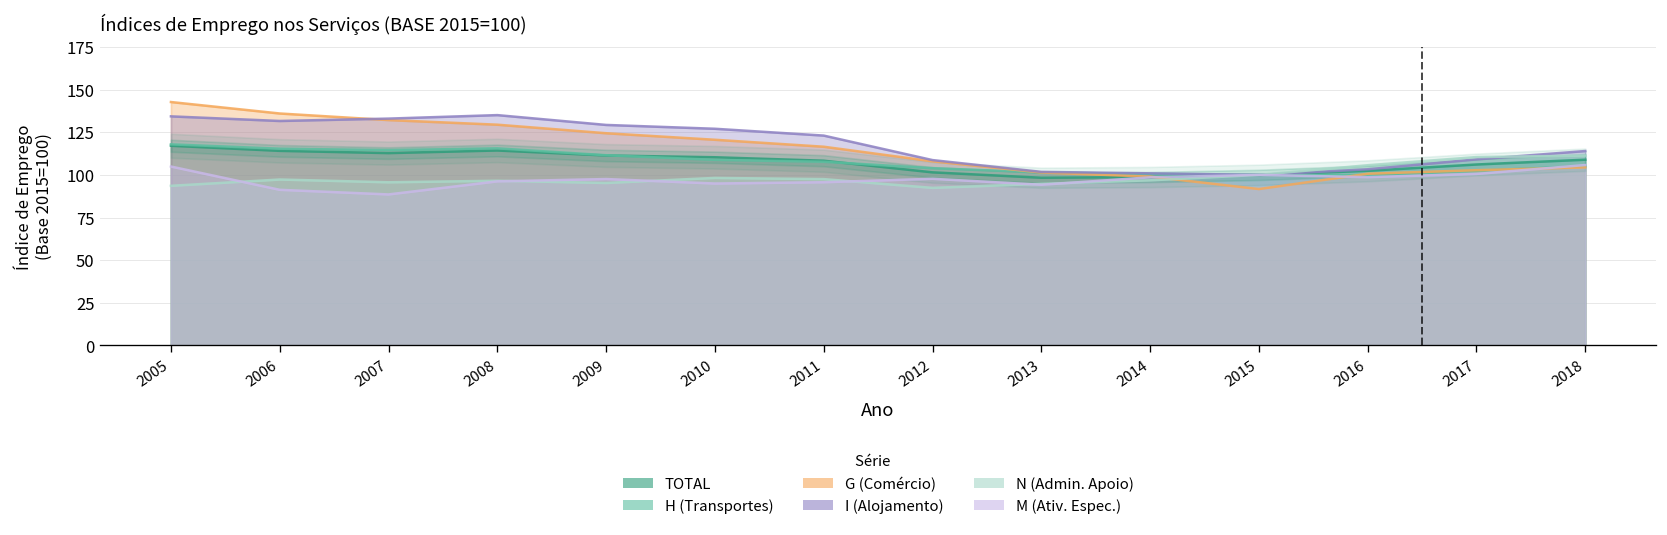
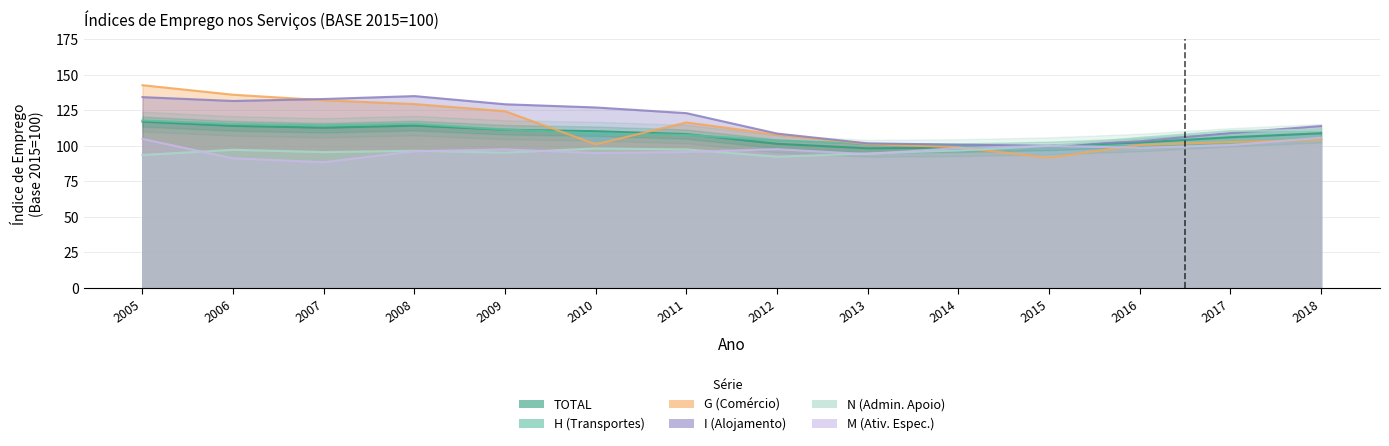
G (Comércio), 2010: 121 -> 101
